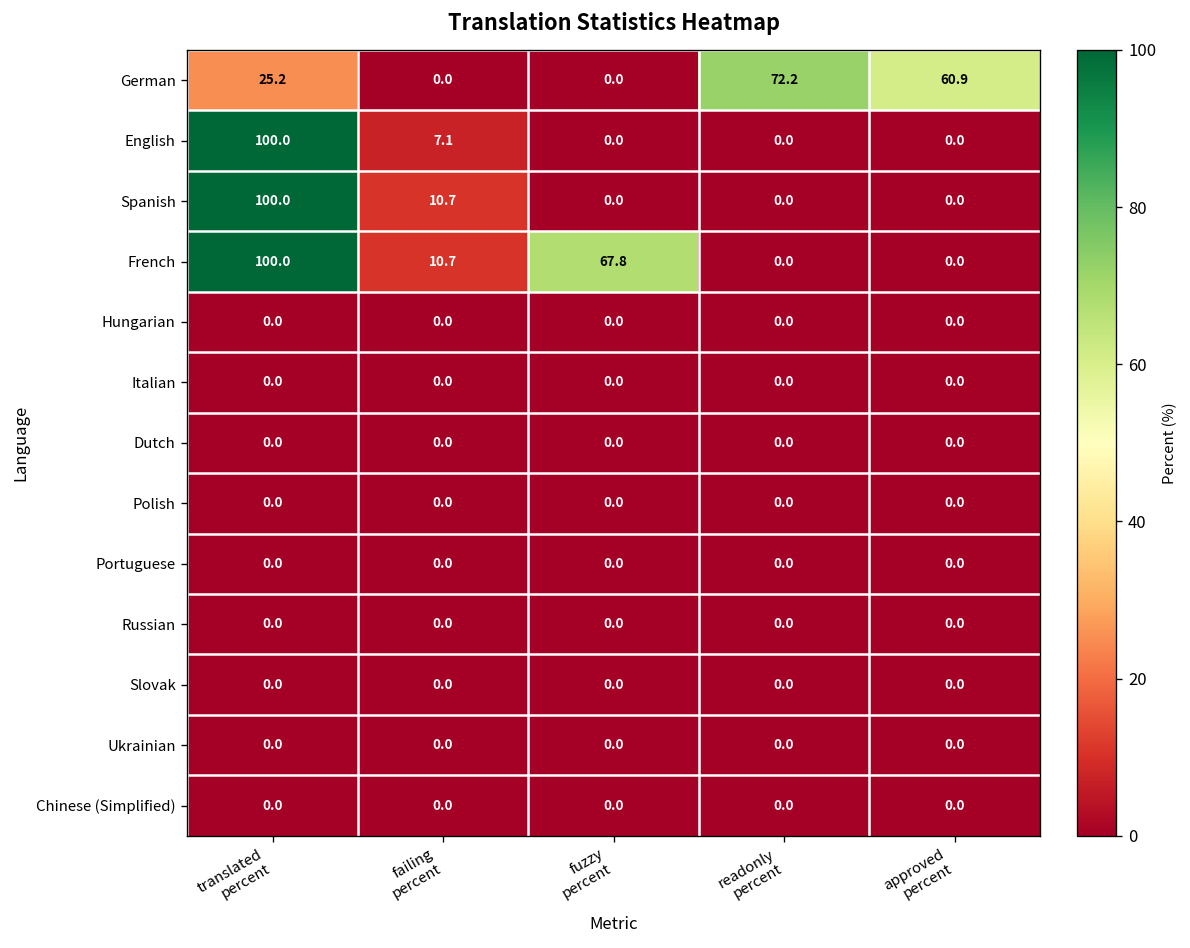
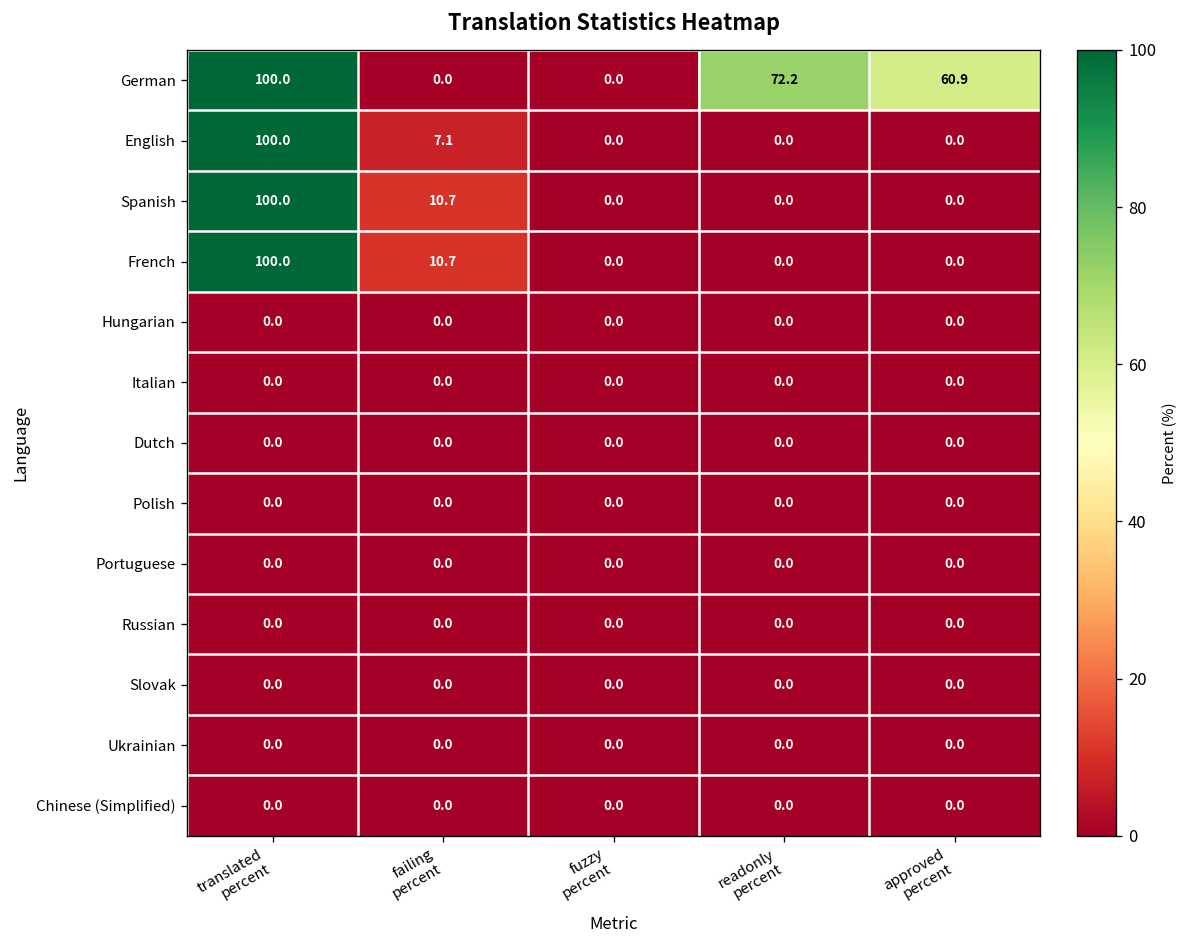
German, translated percent: 25.2 -> 100.0
French, fuzzy percent: 67.8 -> 0.0
